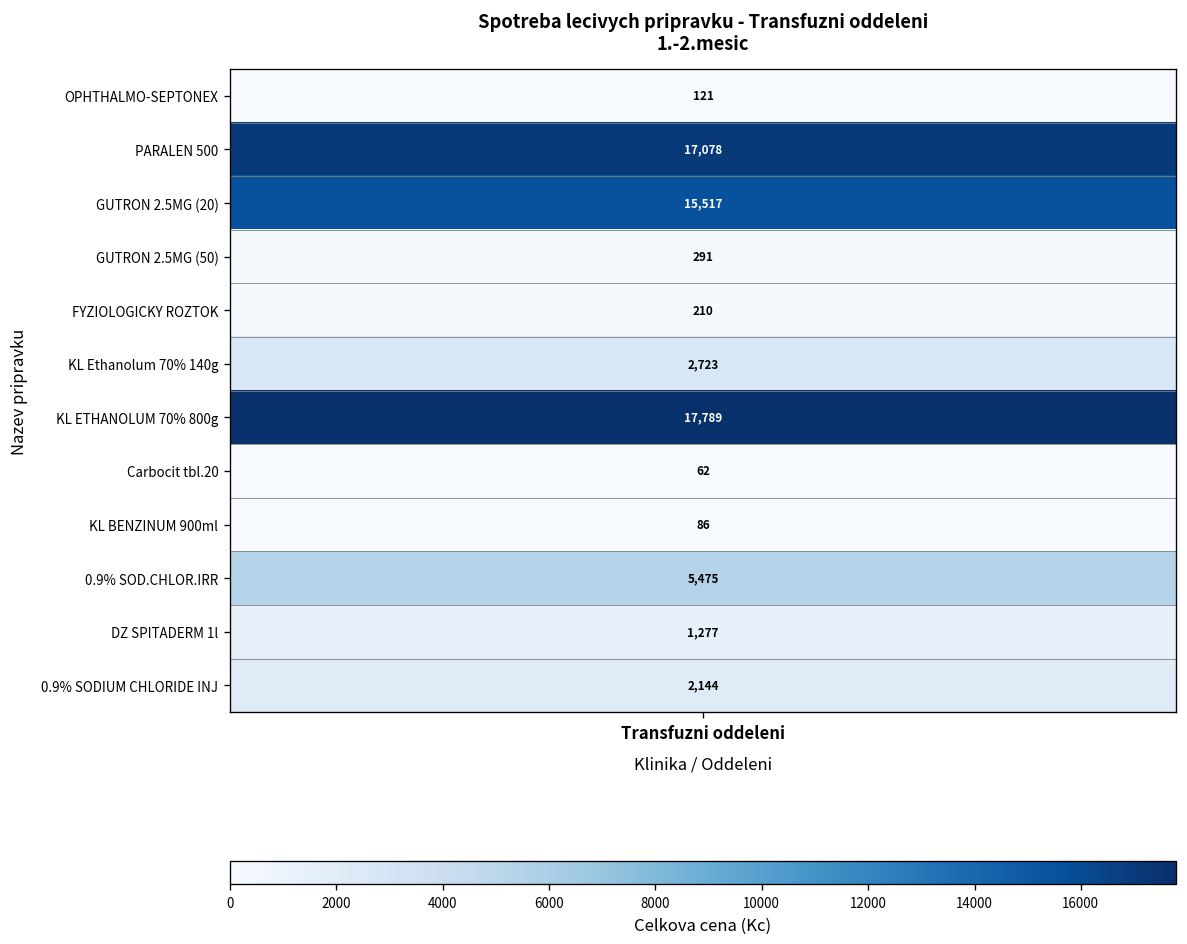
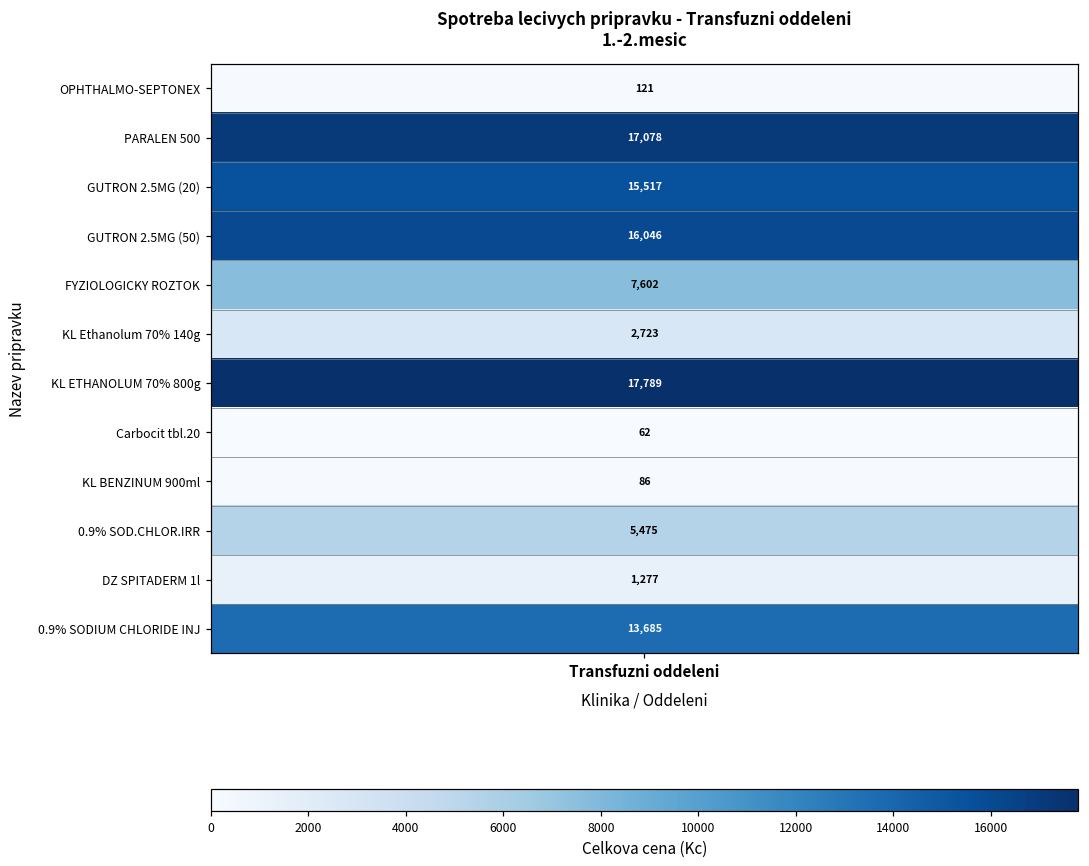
GUTRON 2.5MG (50), Transfuzni oddeleni: 291 -> 16,046
FYZIOLOGICKY ROZTOK, Transfuzni oddeleni: 210 -> 7,602
0.9% SODIUM CHLORIDE INJ, Transfuzni oddeleni: 2,144 -> 13,685
